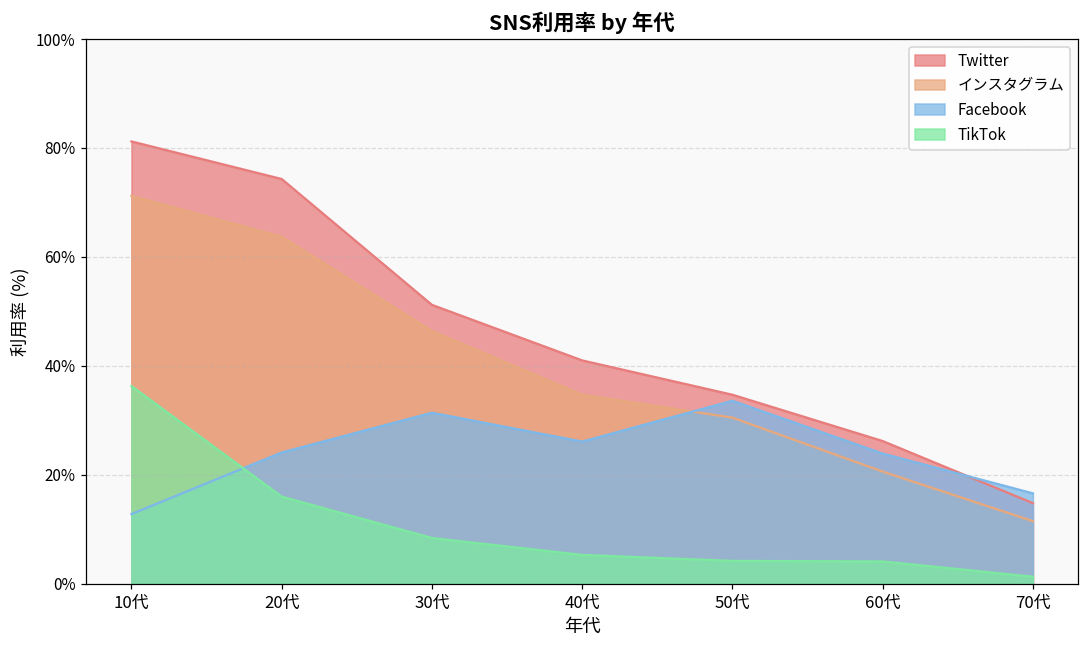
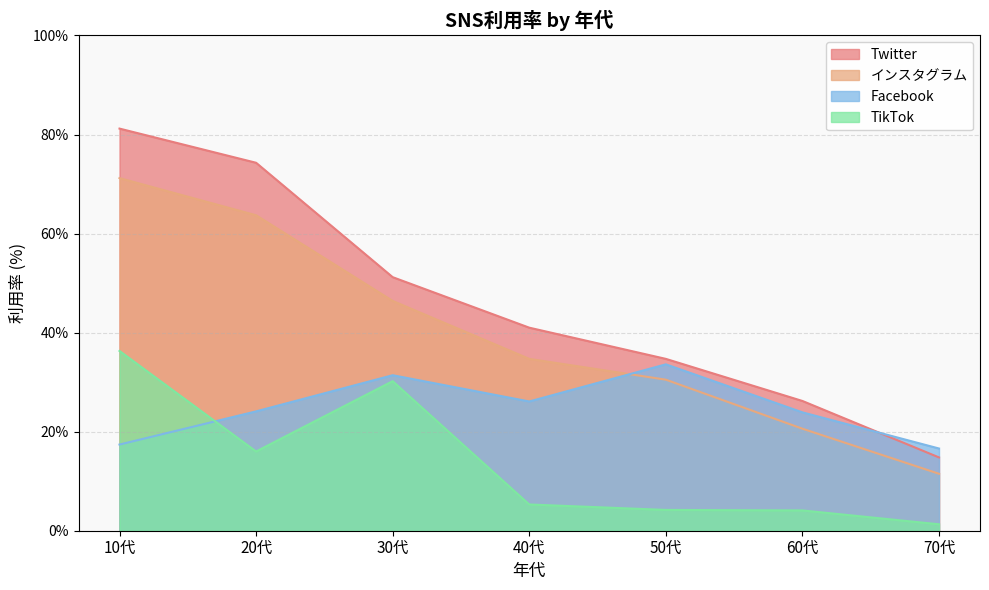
Facebook, 10代: 13% -> 17%
TikTok, 30代: 8% -> 30%
